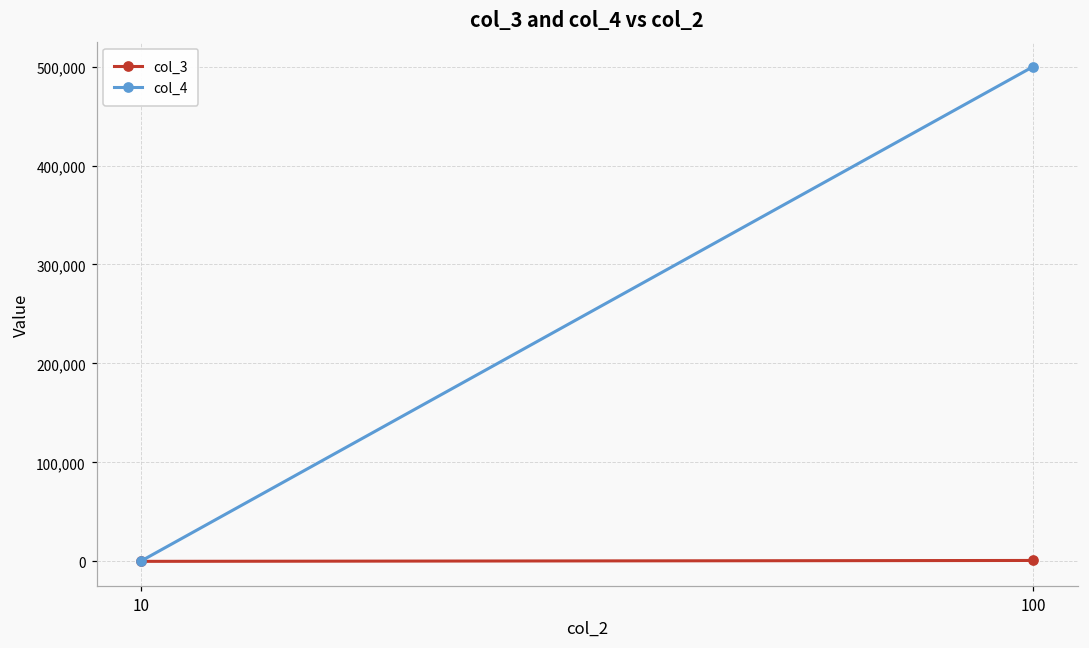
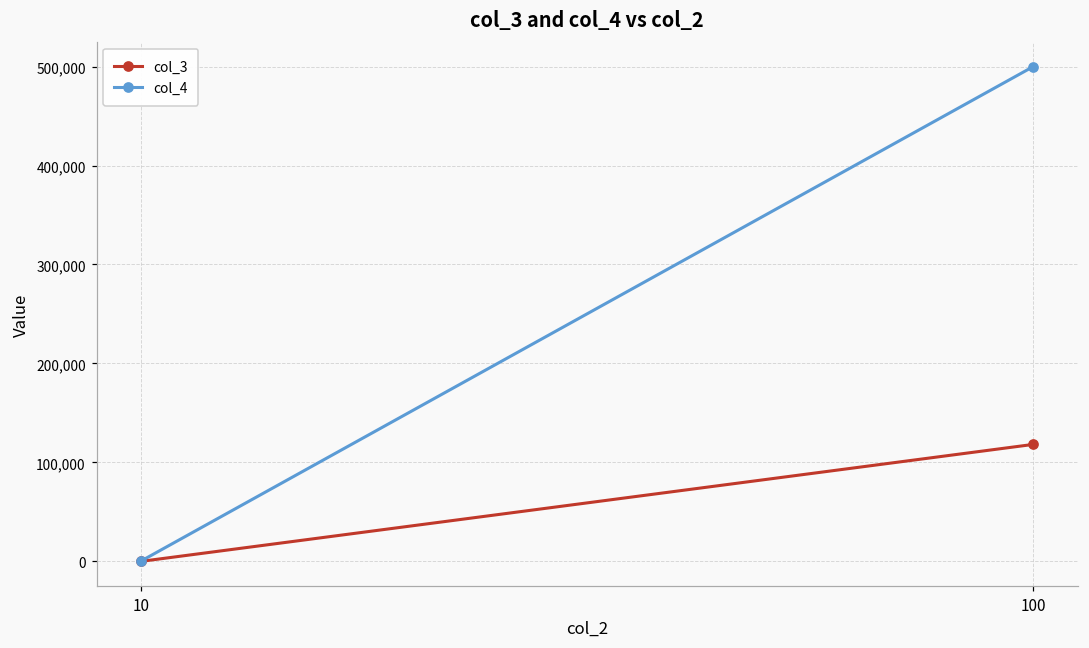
col_3, 100: 0 -> 120,000
